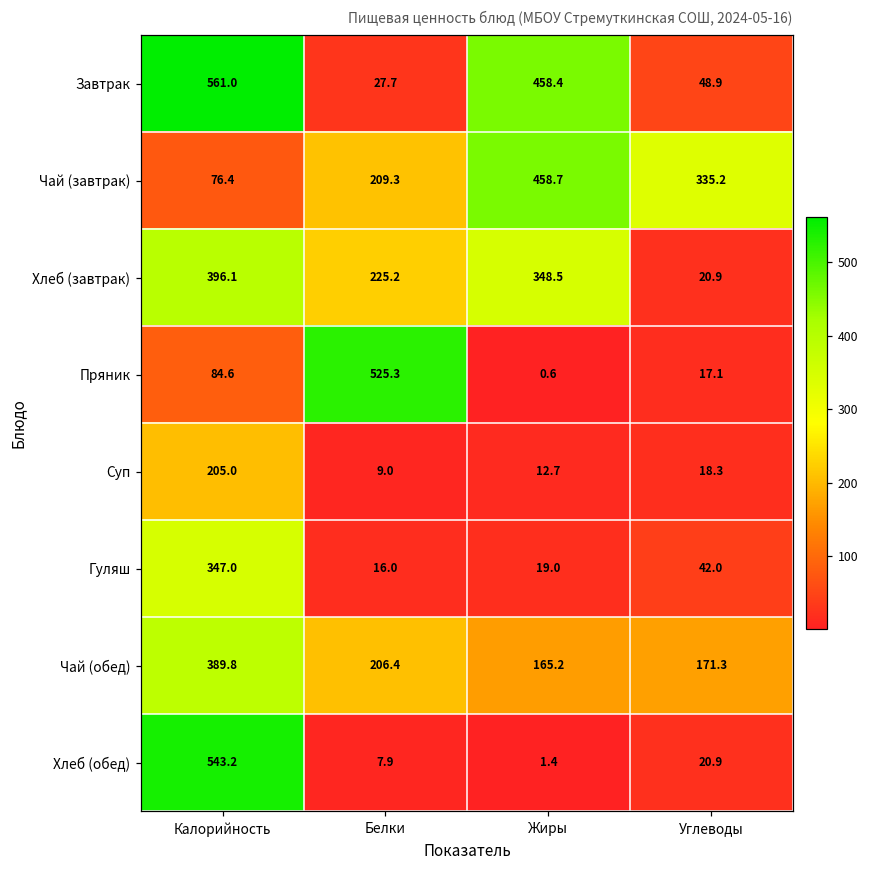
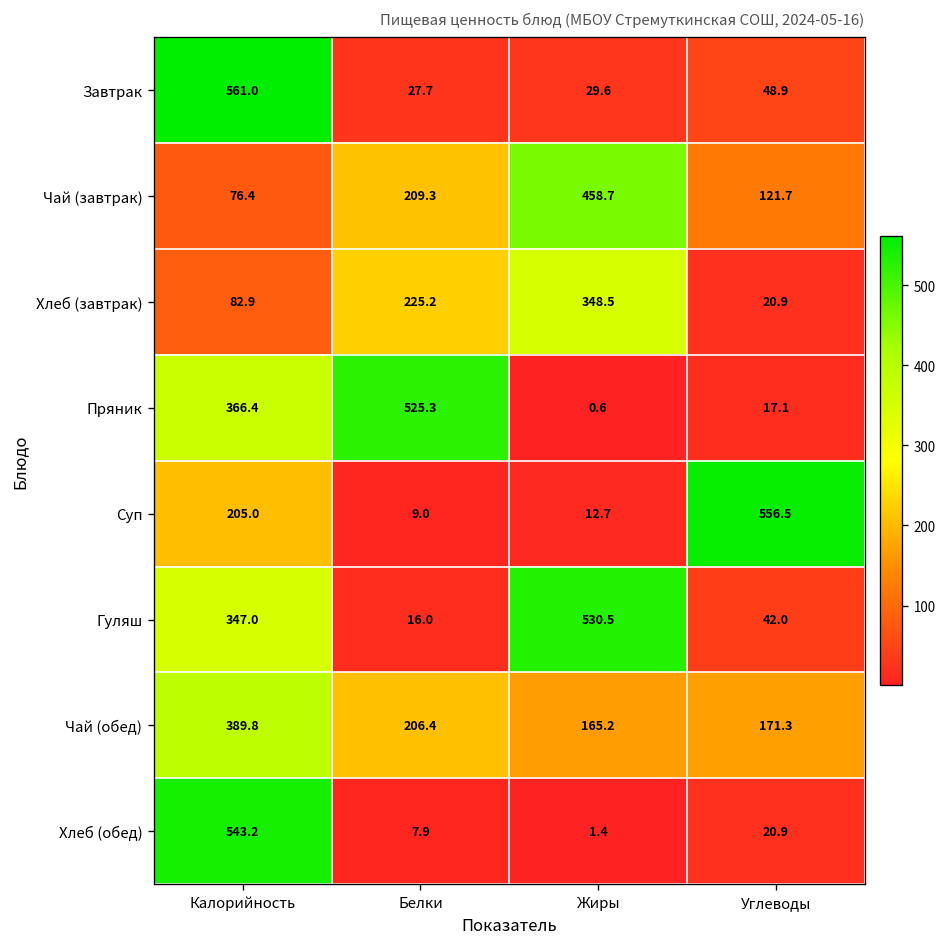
Завтрак, Жиры: 458.4 -> 29.6
Чай (завтрак), Углеводы: 335.2 -> 121.7
Хлеб (завтрак), Калорийность: 396.1 -> 82.9
Пряник, Калорийность: 84.6 -> 366.4
Суп, Углеводы: 18.3 -> 556.5
Гуляш, Жиры: 19.0 -> 530.5
